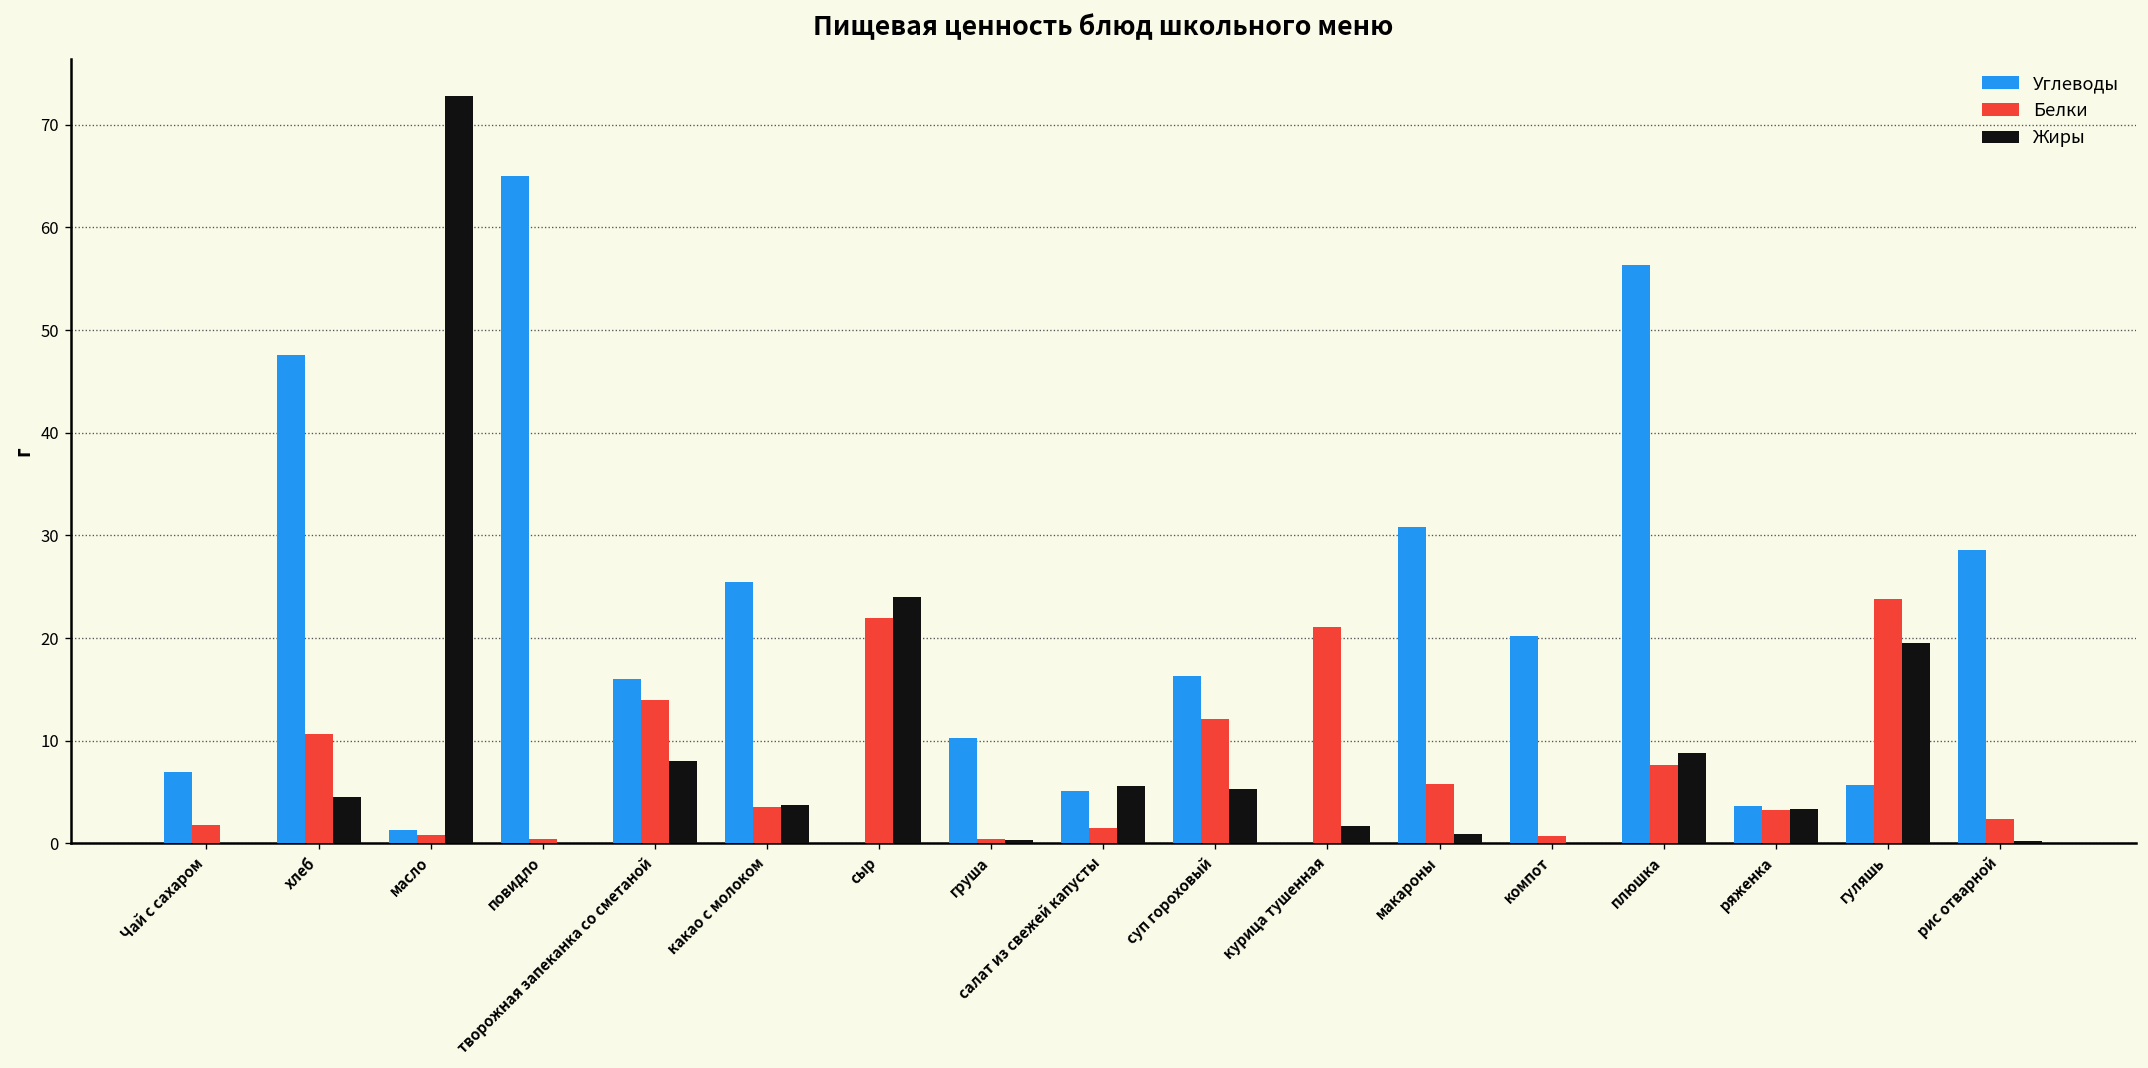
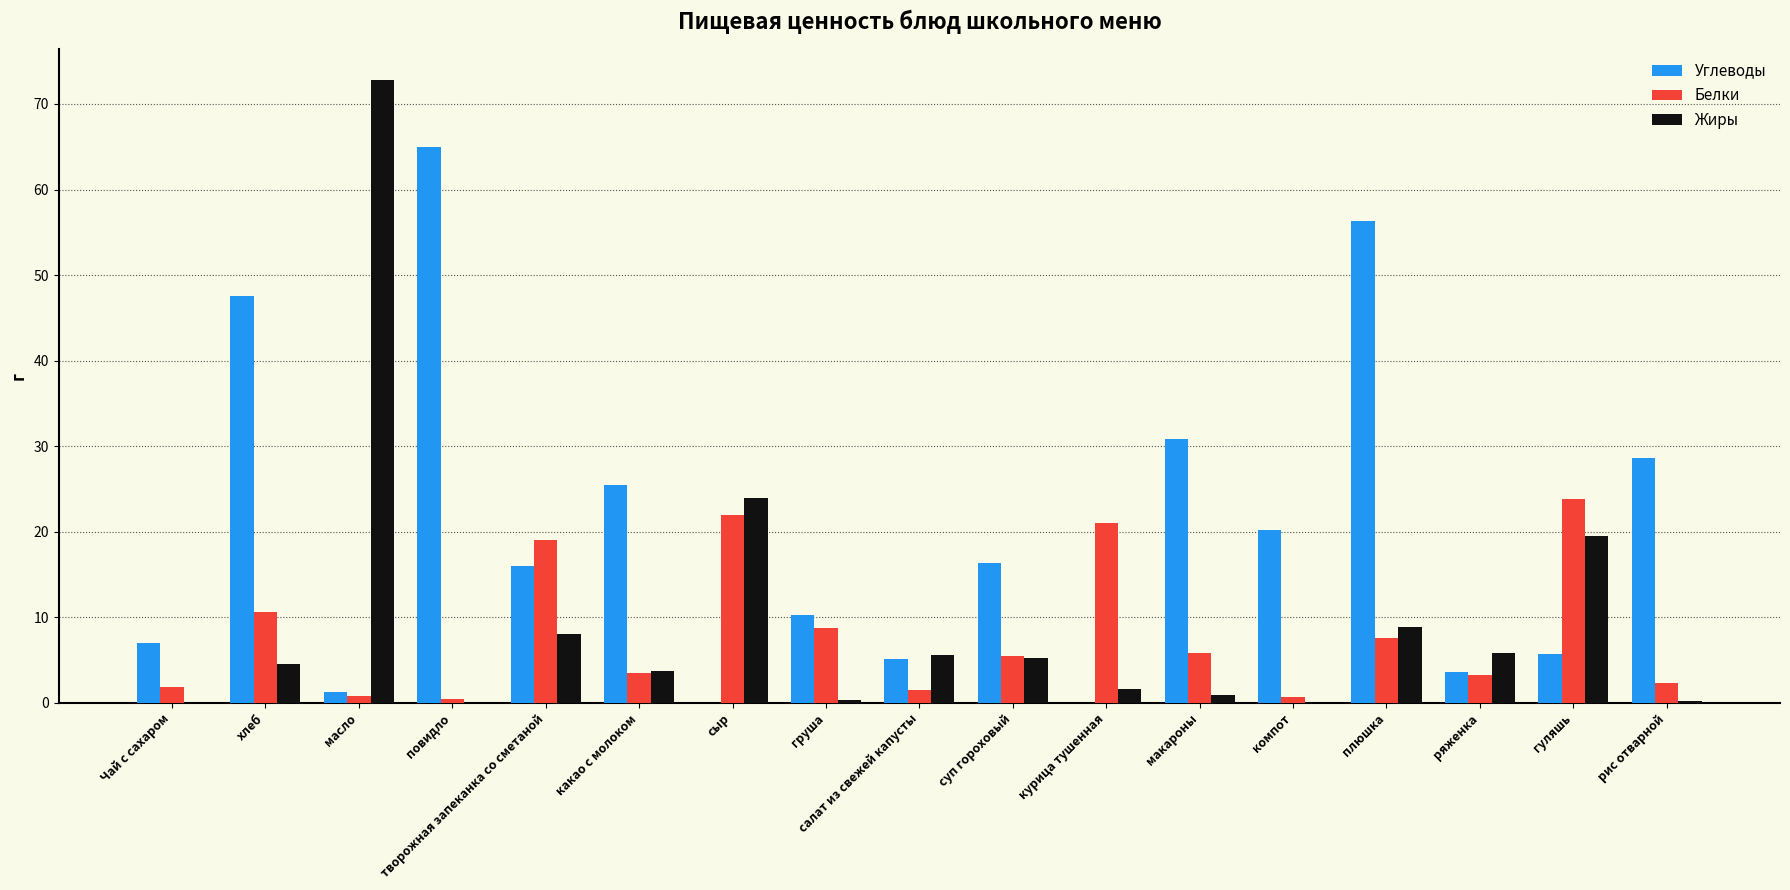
Белки, творожная запеканка со сметаной: 14 -> 19
Белки, груша: 0 -> 9
Белки, суп гороховый: 12 -> 5
Жиры, ряженка: 3 -> 6
